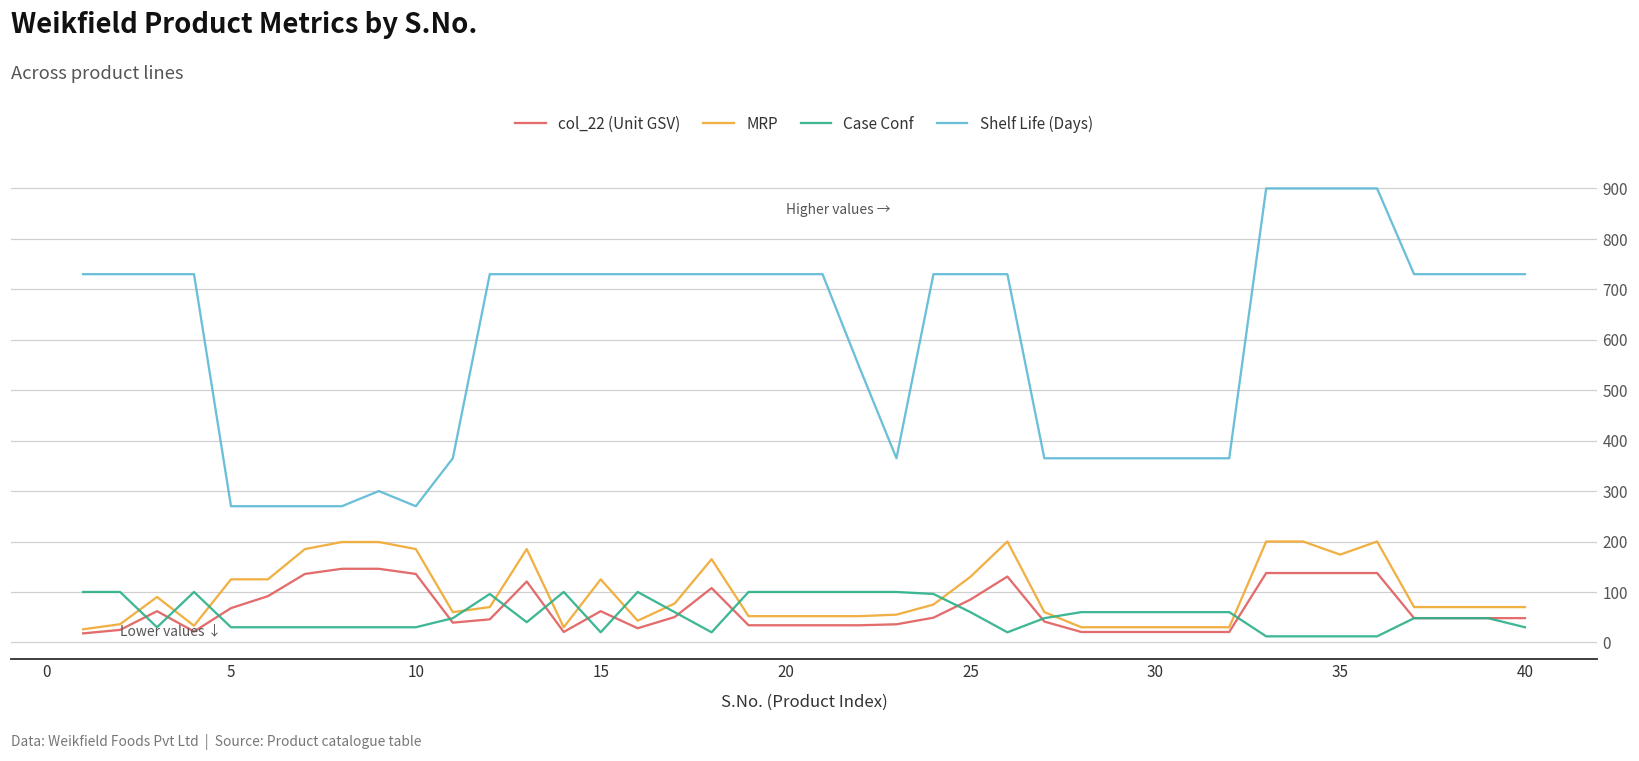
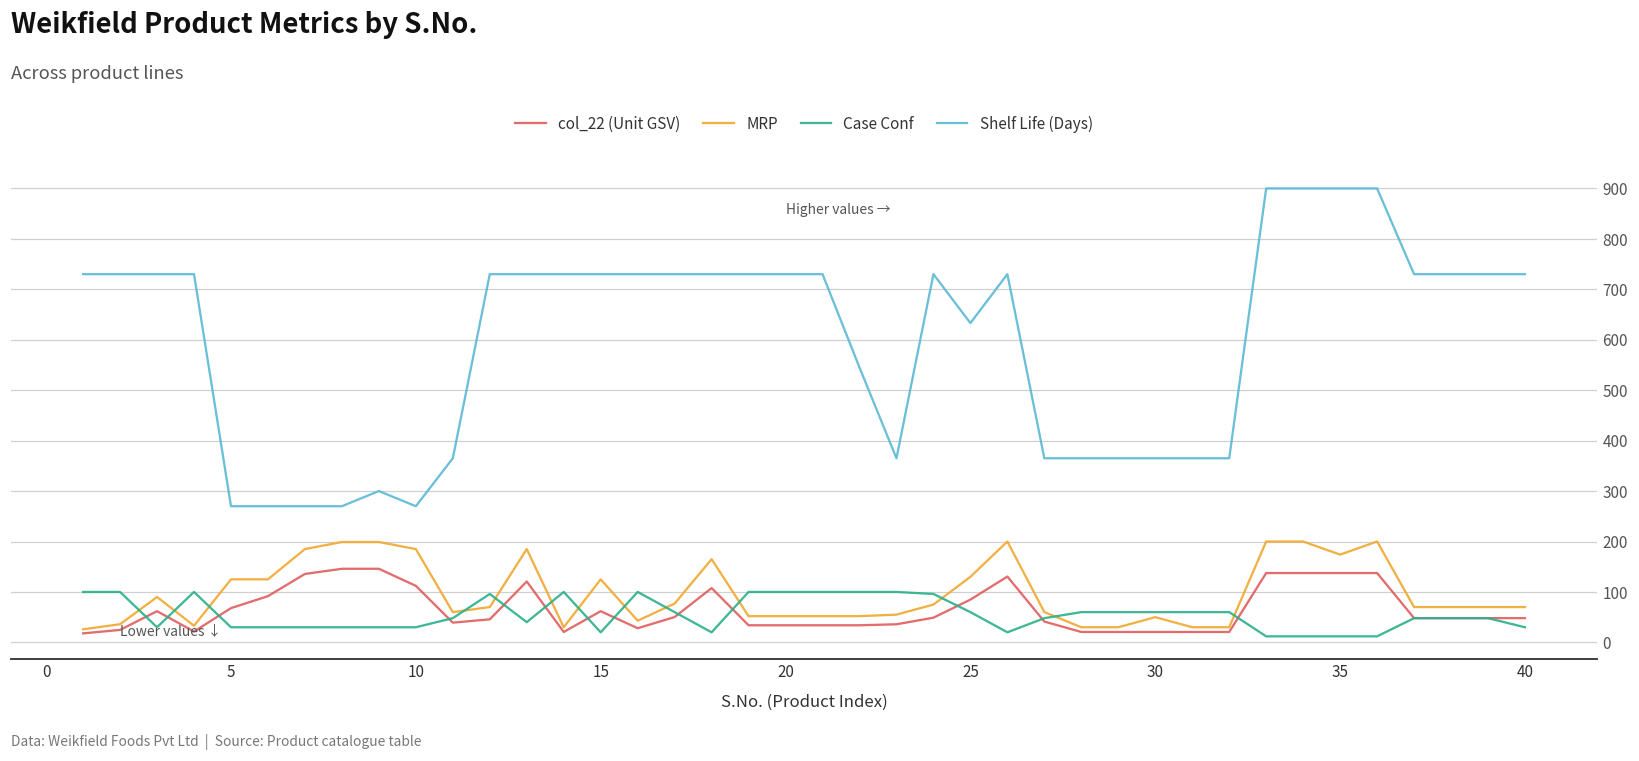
col_22 (Unit GSV), 10: 140 -> 110
Shelf Life (Days), 25: 730 -> 630
MRP, 30: 30 -> 50
